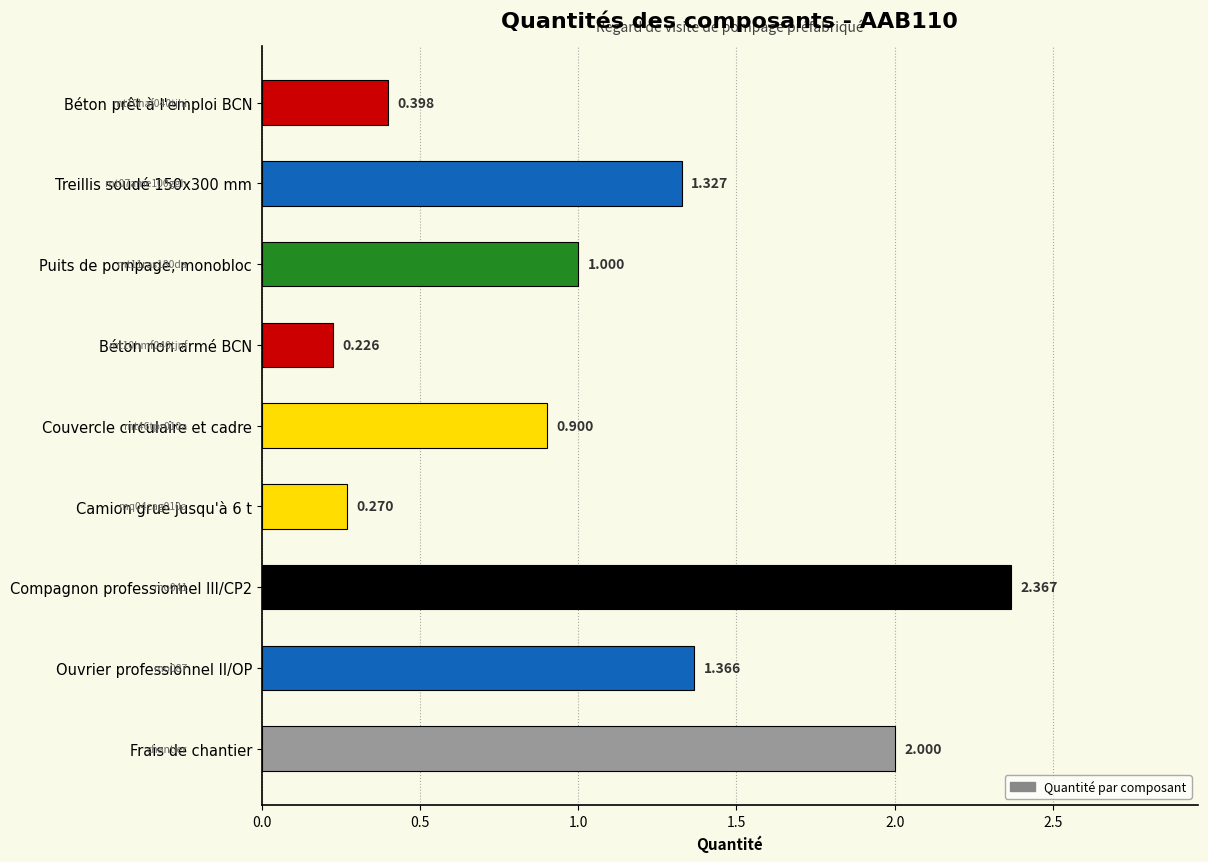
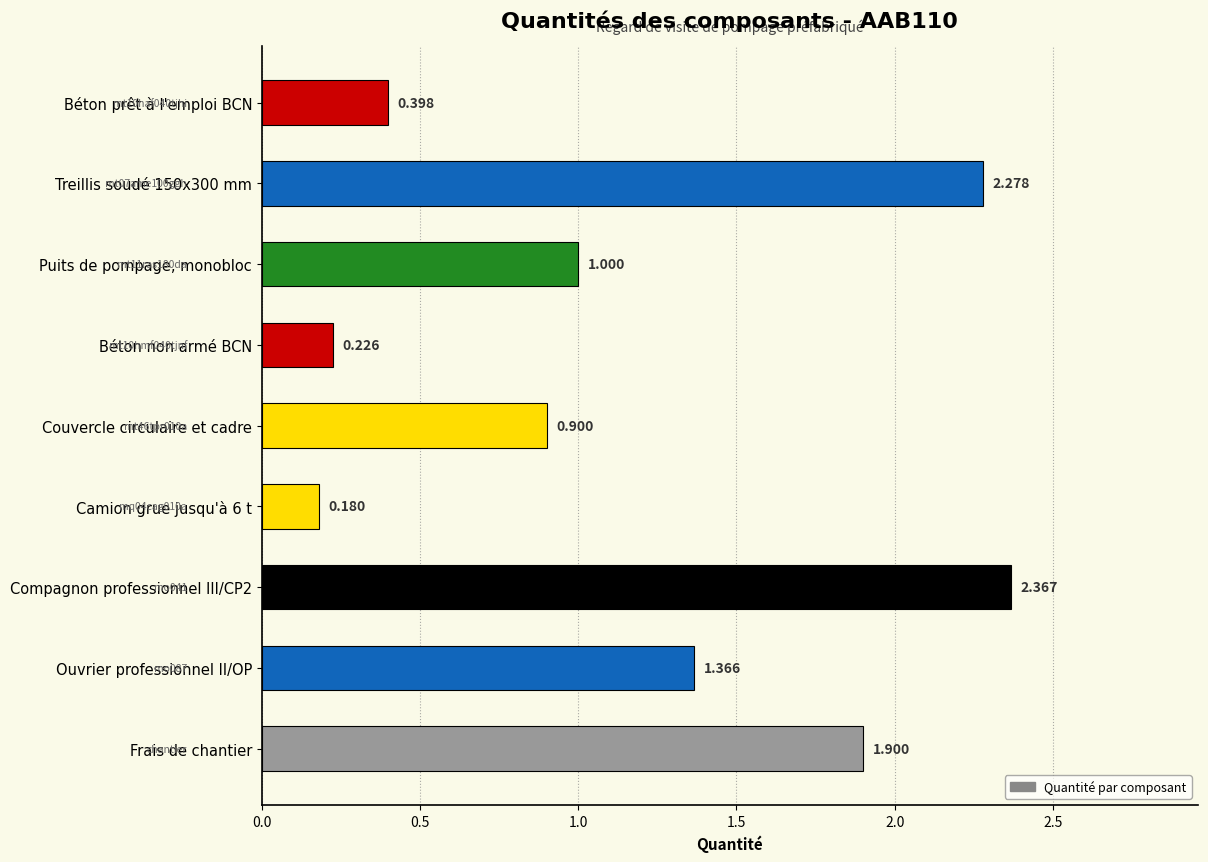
Treillis soudé 150x300 mm: 1.327 -> 2.278
Camion grue jusqu'à 6 t: 0.270 -> 0.180
Frais de chantier: 2.000 -> 1.900
